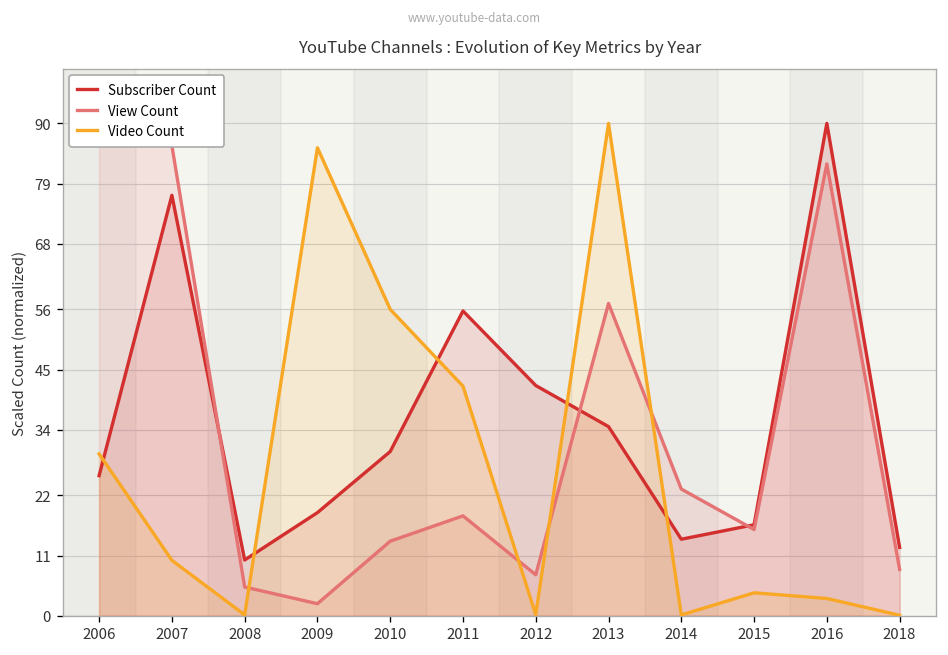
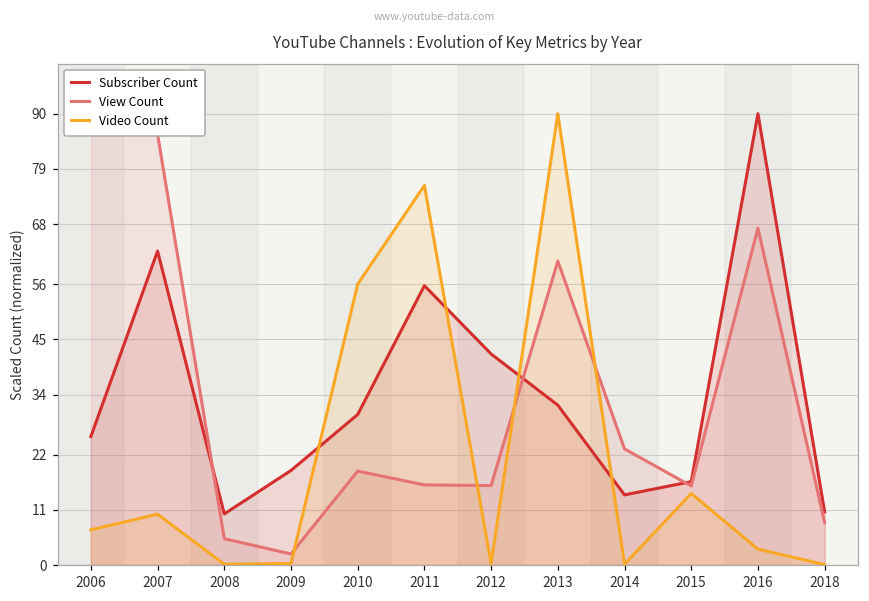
Video Count, 2006: 30 -> 7
Subscriber Count, 2007: 77 -> 63
Video Count, 2009: 86 -> 0
View Count, 2010: 14 -> 19
View Count, 2011: 18 -> 16
Video Count, 2011: 42 -> 76
View Count, 2012: 7 -> 16
Subscriber Count, 2013: 35 -> 32
View Count, 2013: 57 -> 61
Video Count, 2015: 4 -> 14
View Count, 2016: 83 -> 67
Subscriber Count, 2018: 12 -> 11
